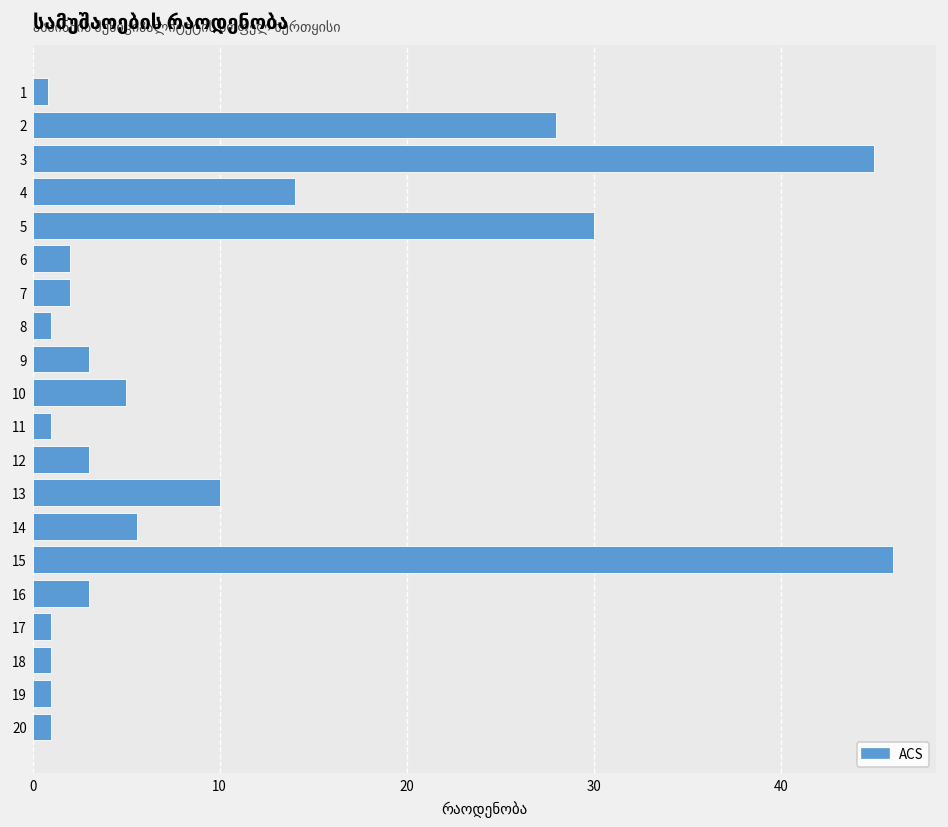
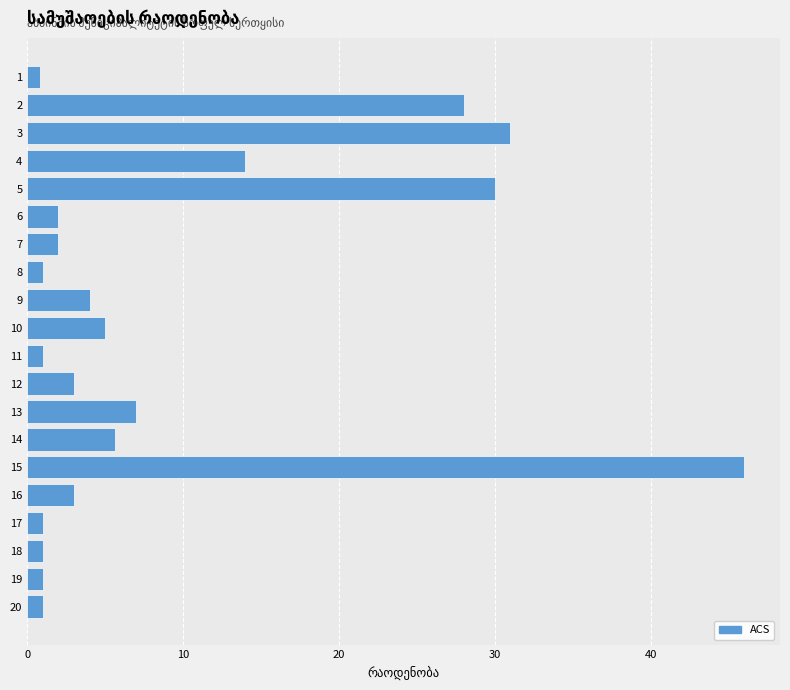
3: 45 -> 31
9: 3 -> 4
13: 10 -> 7
